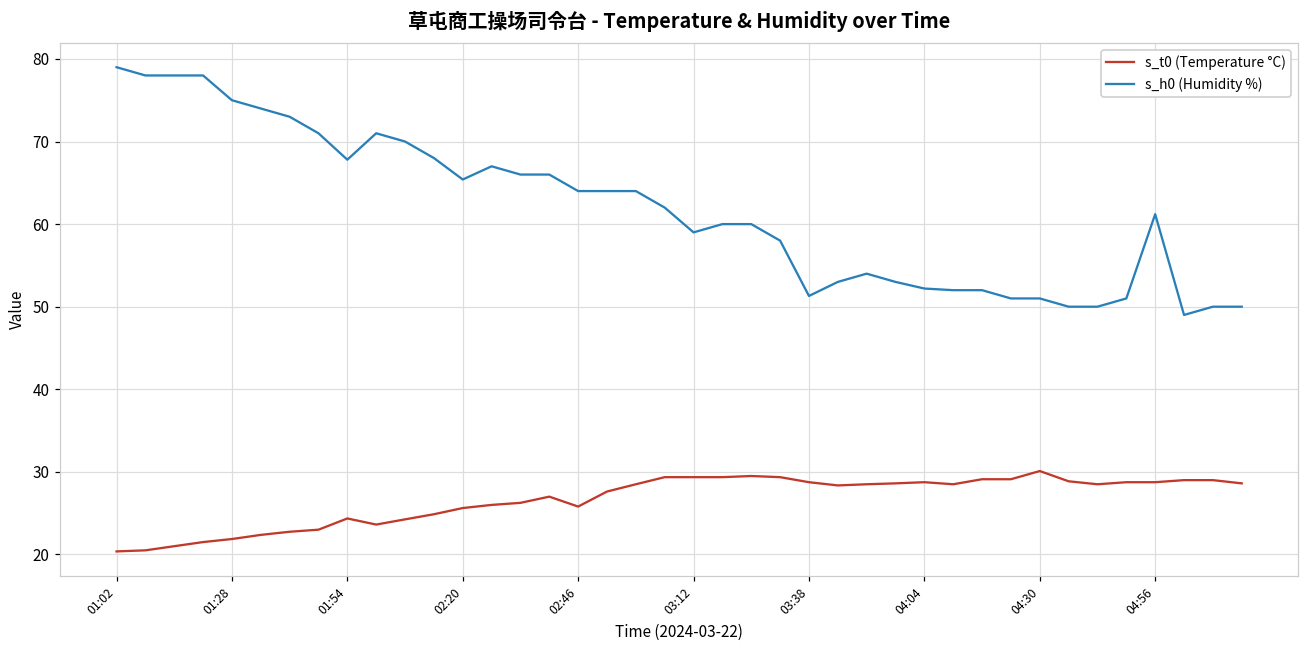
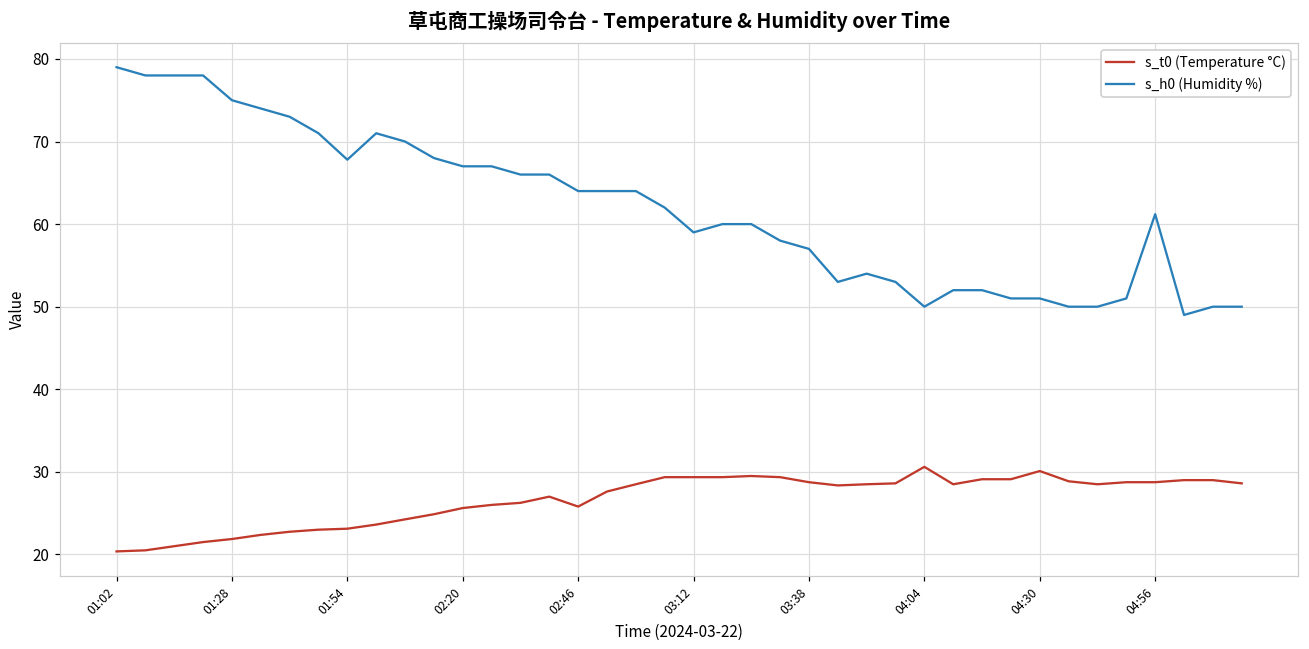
s_t0 (Temperature °C), 01:54: 24 -> 23
s_h0 (Humidity %), 02:20: 65 -> 67
s_h0 (Humidity %), 03:38: 51 -> 57
s_t0 (Temperature °C), 04:04: 29 -> 31
s_h0 (Humidity %), 04:04: 52 -> 50
